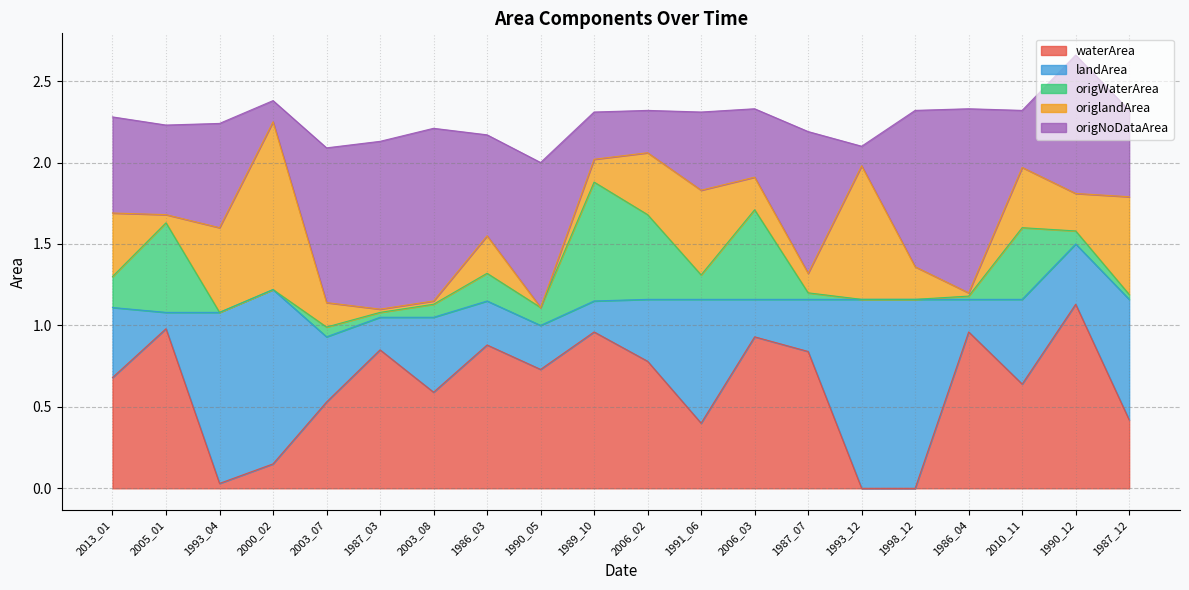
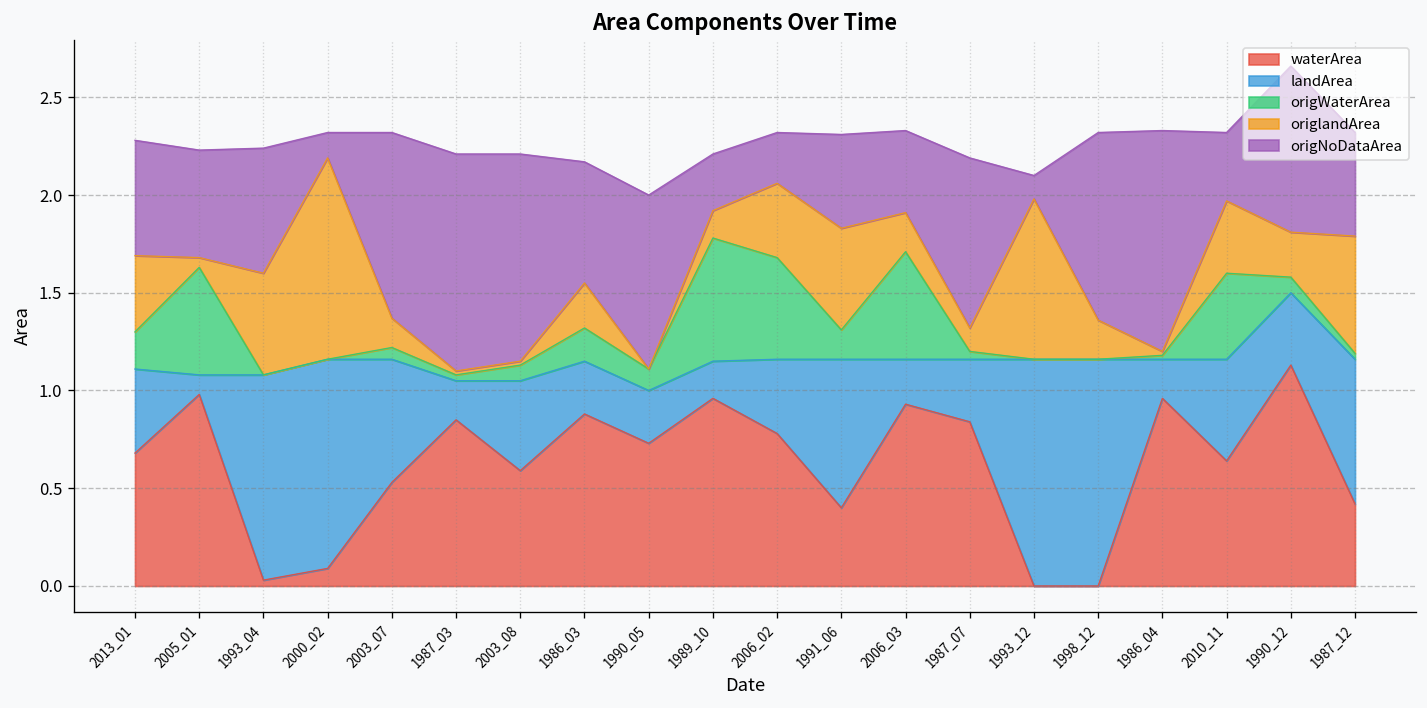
waterArea, 2000_02: 0.15 -> 0.09
landArea, 2003_07: 0.40 -> 0.63
origNoDataArea, 1987_03: 1.03 -> 1.11
origWaterArea, 1989_10: 0.73 -> 0.63
